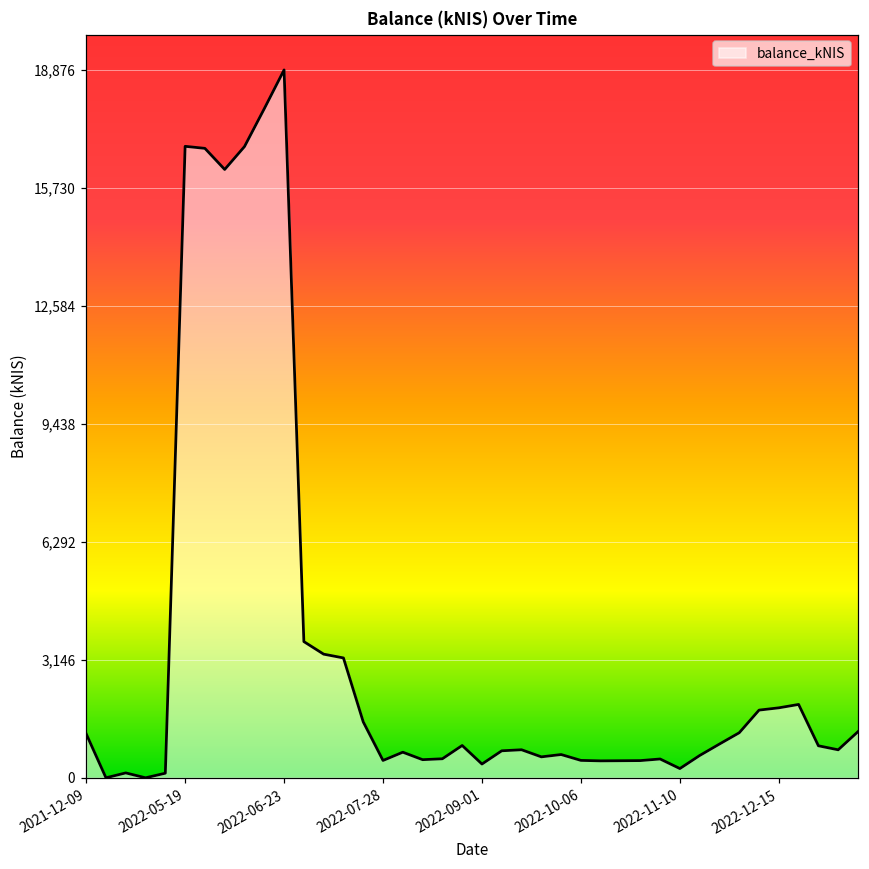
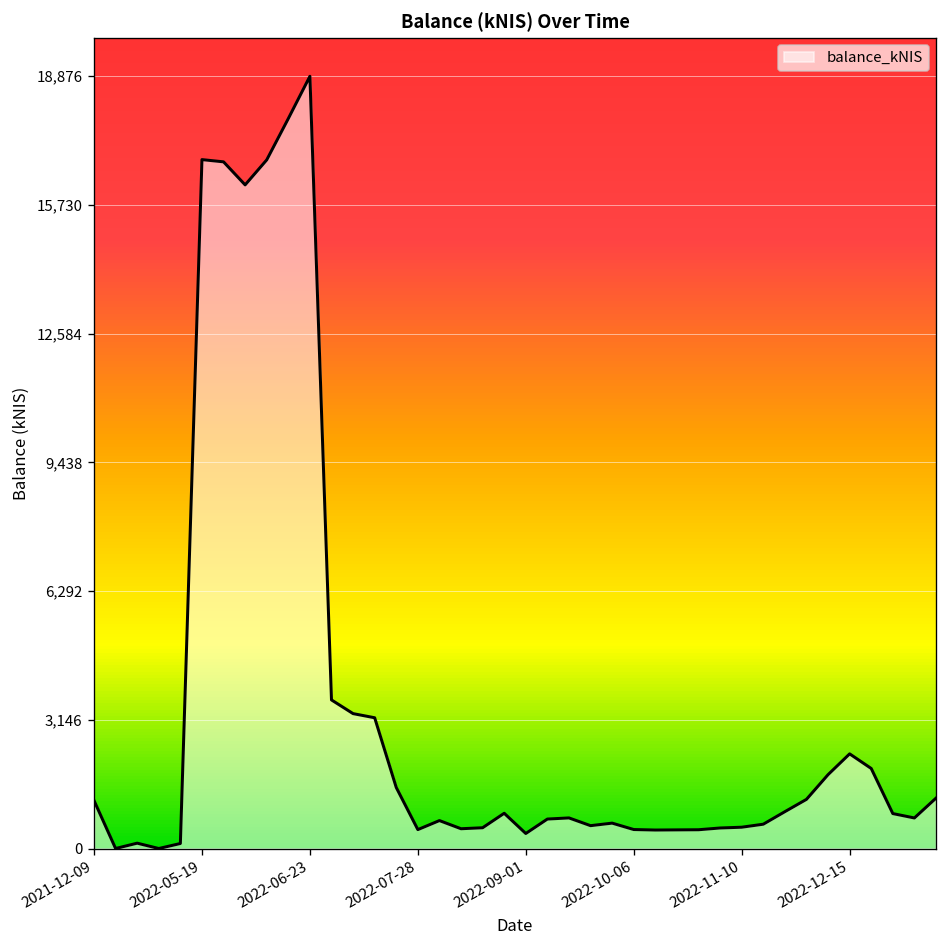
2022-11-10: 200 -> 500
2022-12-15: 1,900 -> 2,300
